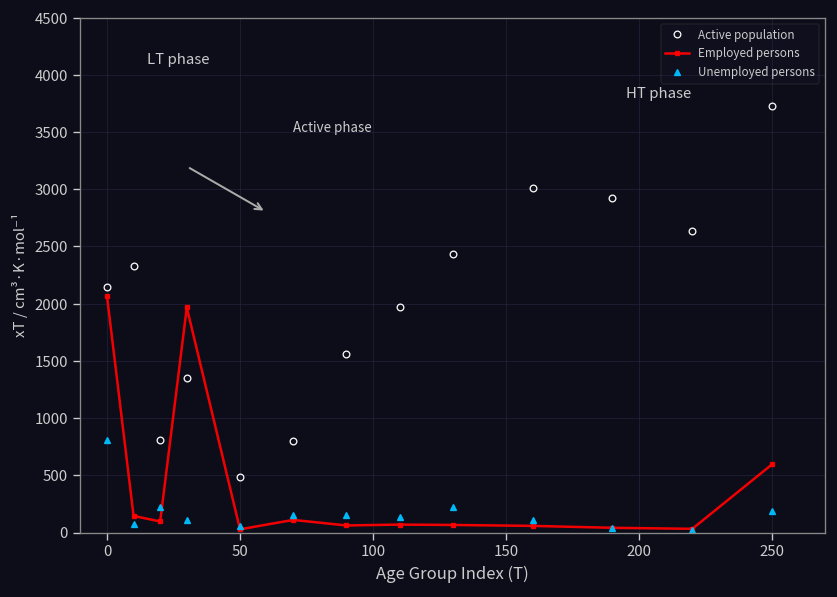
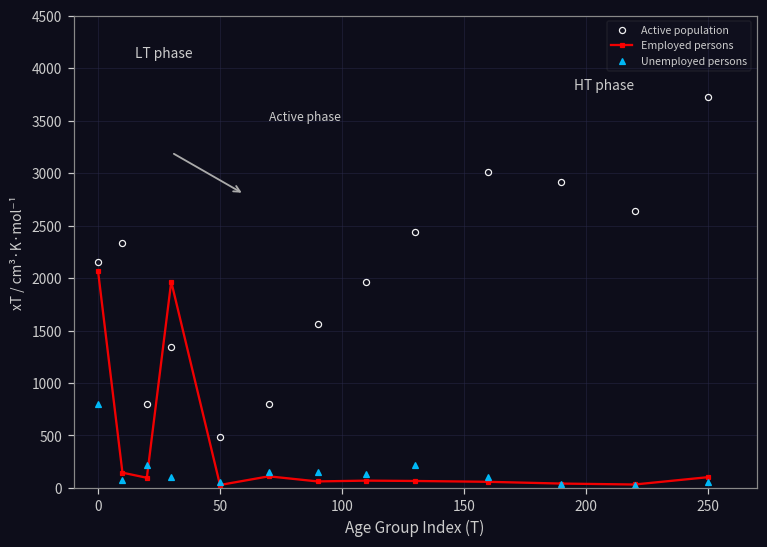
Employed persons, 250: 600 -> 100
Unemployed persons, 250: 200 -> 100
